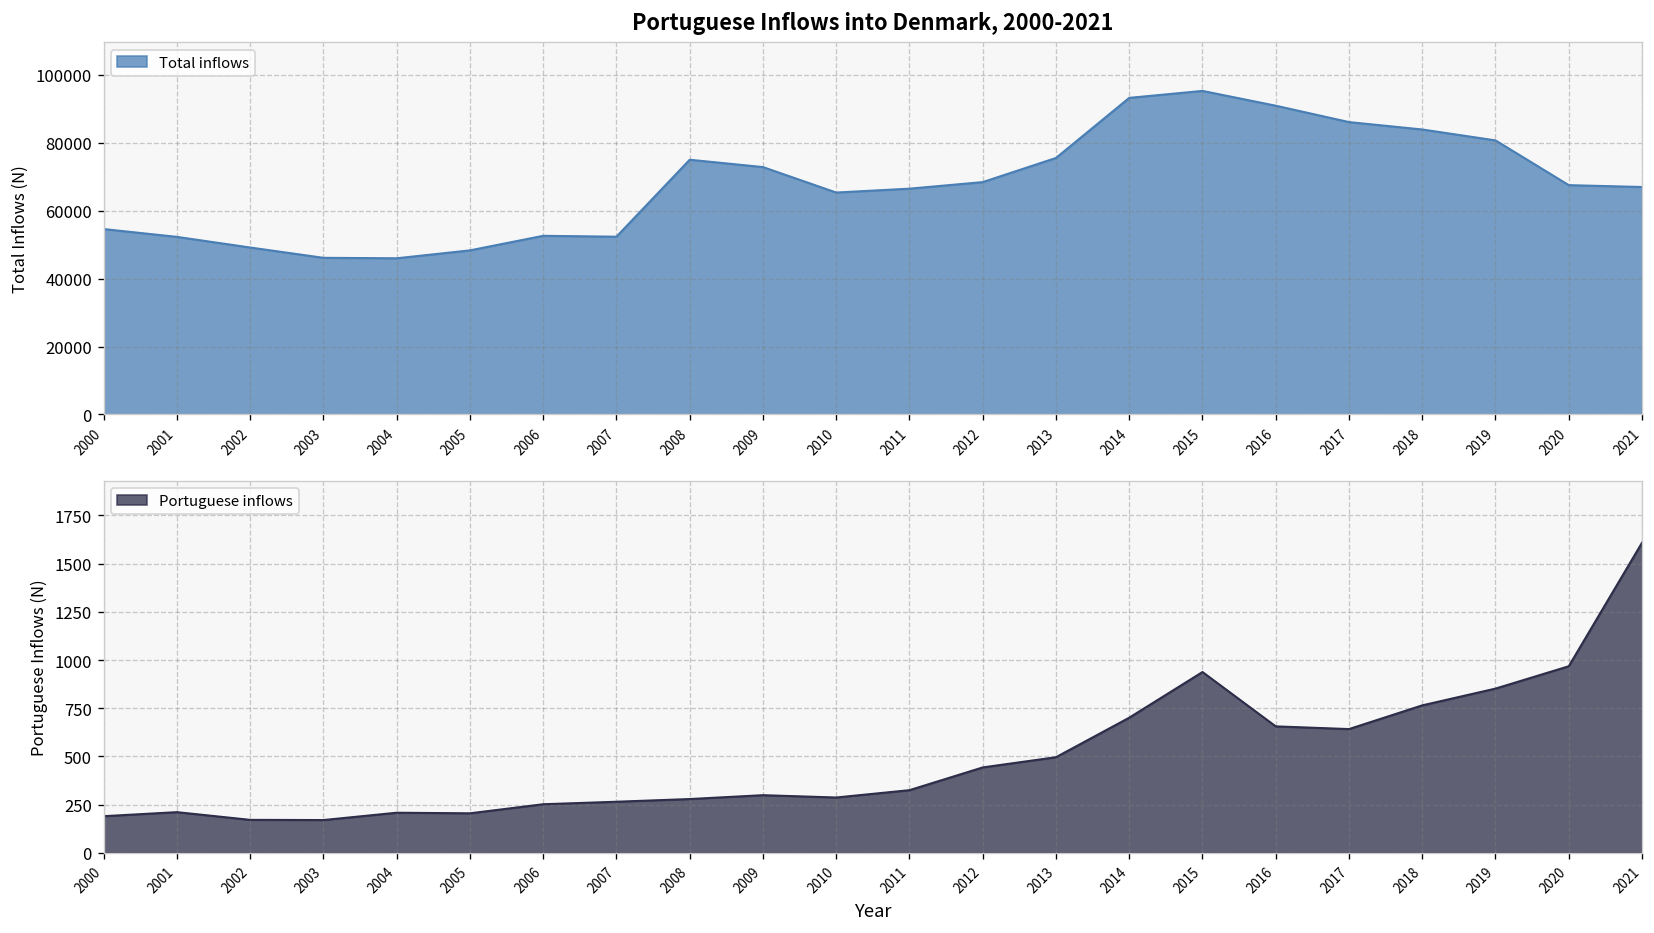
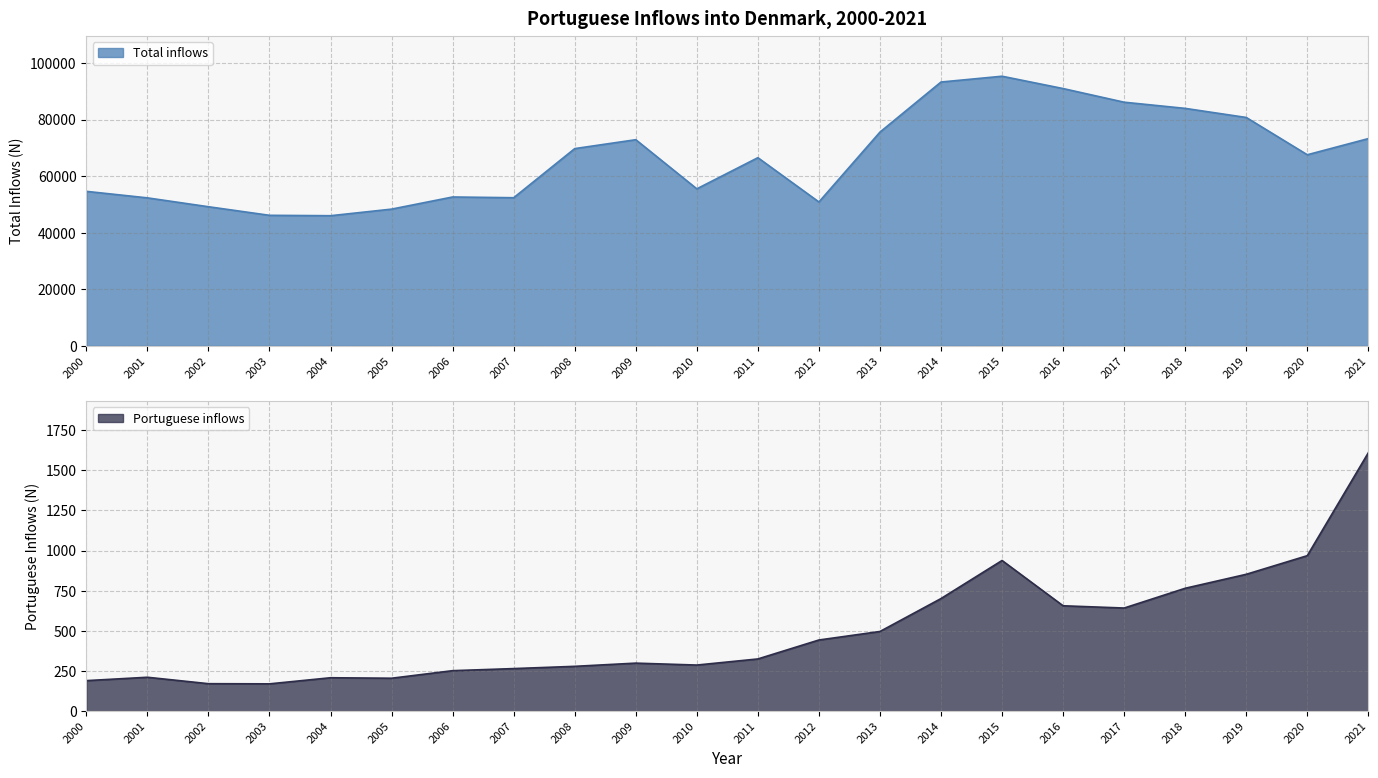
Portuguese Inflows into Denmark, 2000-2021, 2008: 75000 -> 70000
Portuguese Inflows into Denmark, 2000-2021, 2010: 65000 -> 56000
Portuguese Inflows into Denmark, 2000-2021, 2012: 68000 -> 51000
Portuguese Inflows into Denmark, 2000-2021, 2021: 67000 -> 73000
